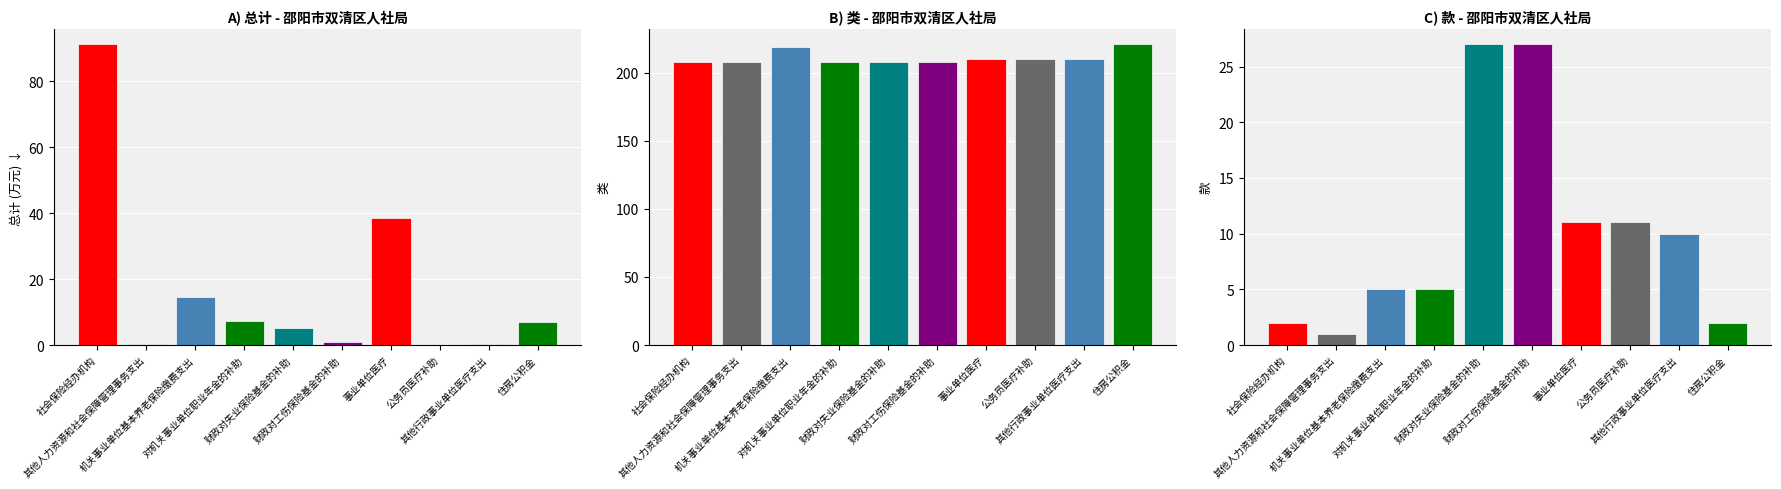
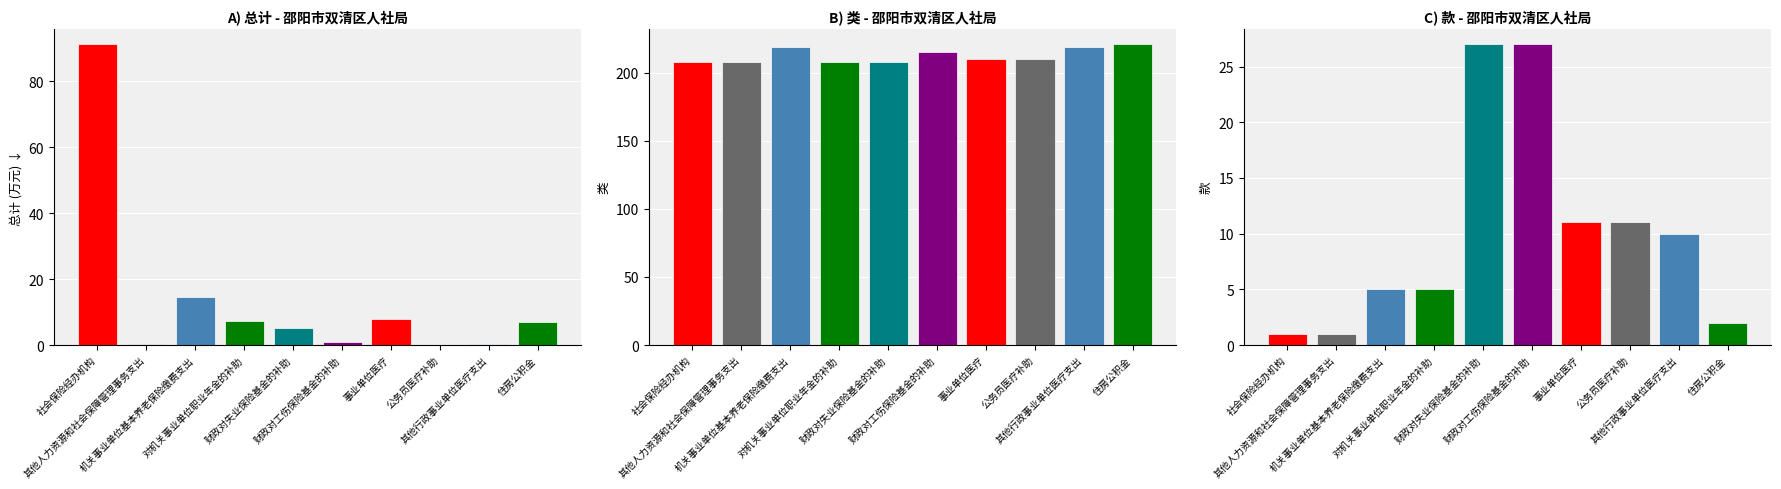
A) 总计 - 邵阳市双清区人社局, 事业单位医疗: 38 -> 8
B) 类 - 邵阳市双清区人社局, 财政对工伤保险基金的补助: 208 -> 215
B) 类 - 邵阳市双清区人社局, 其他行政事业单位医疗支出: 210 -> 219
C) 款 - 邵阳市双清区人社局, 社会保险经办机构: 2 -> 1
